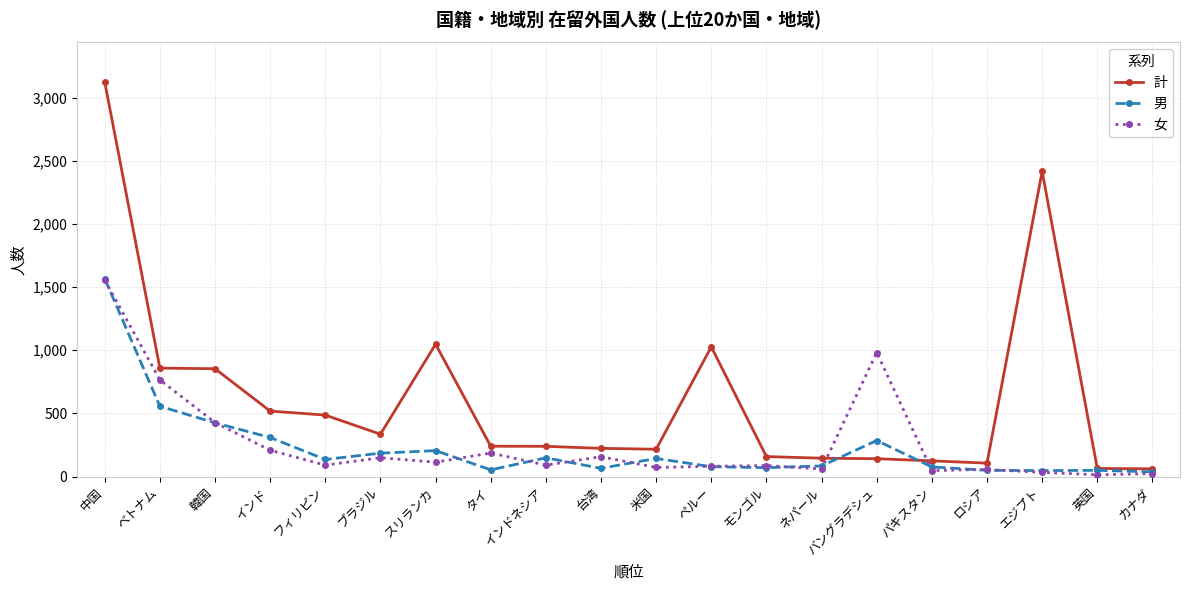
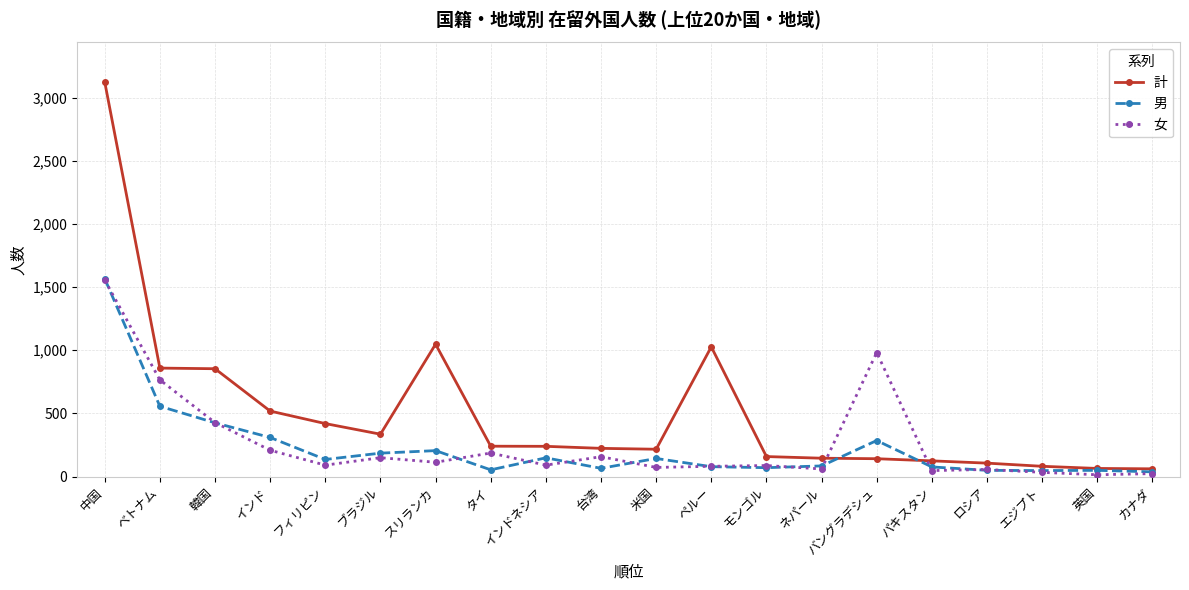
計, フィリピン: 490 -> 420
計, エジプト: 2,420 -> 80
